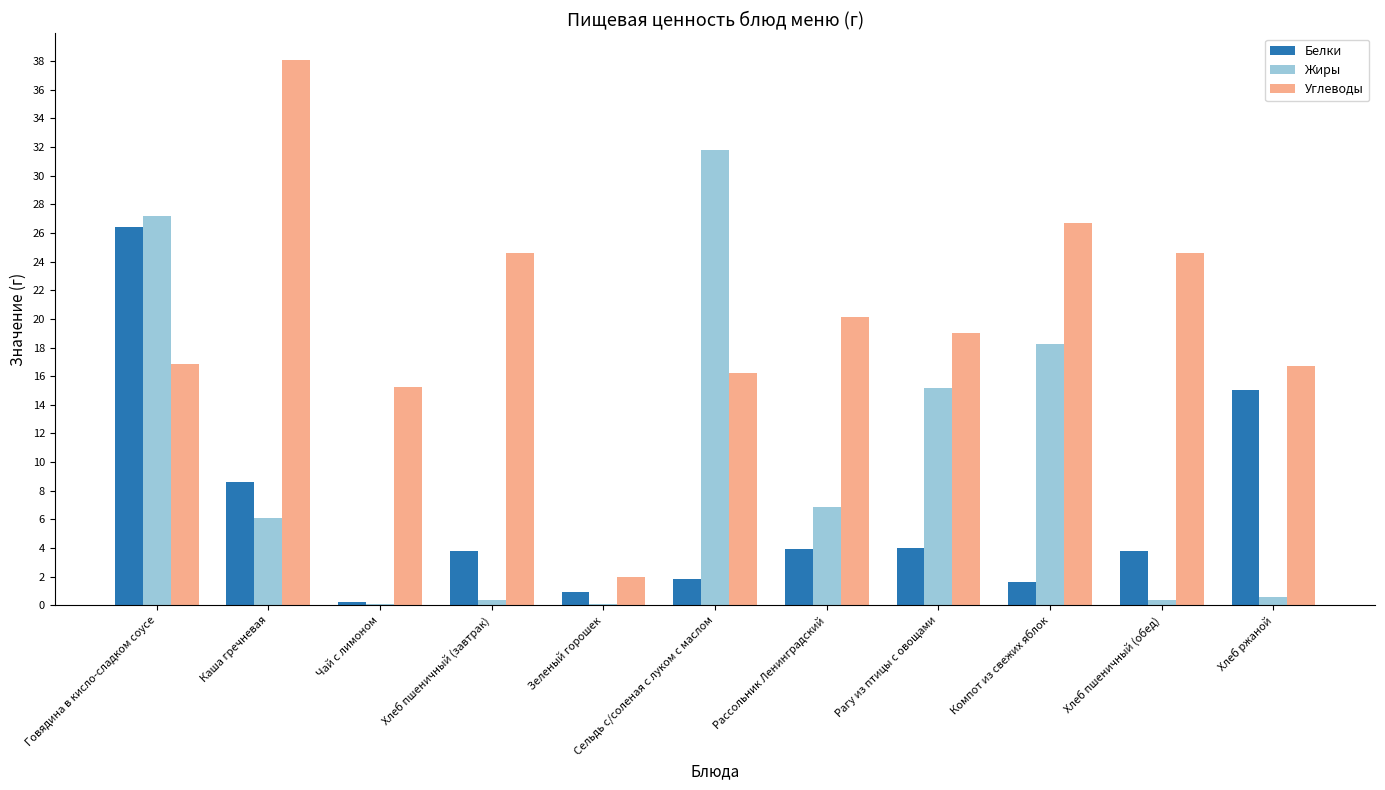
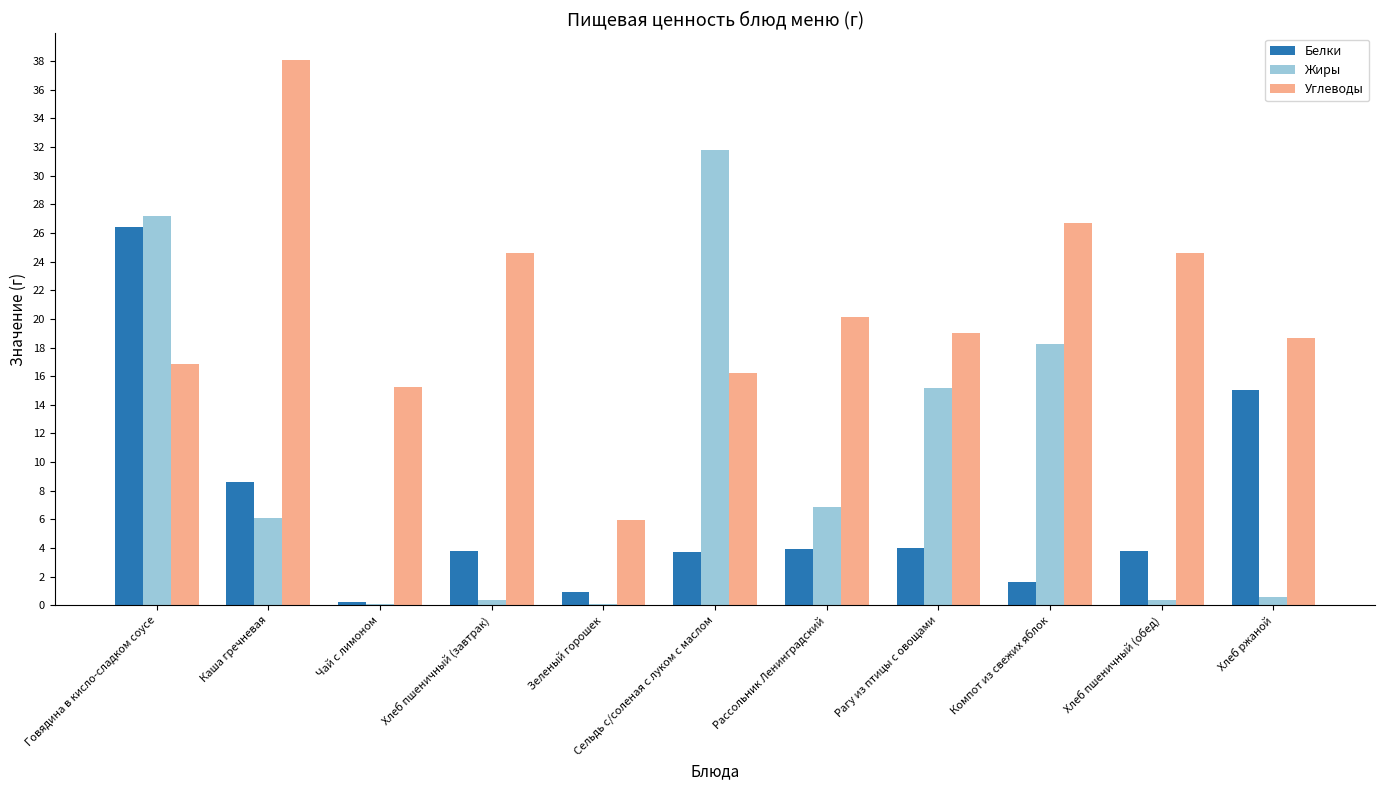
Углеводы, Зеленый горошек: 2.0 -> 5.9
Белки, Сельдь с/соленая с луком с маслом: 1.8 -> 3.7
Углеводы, Хлеб ржаной: 16.7 -> 18.7
